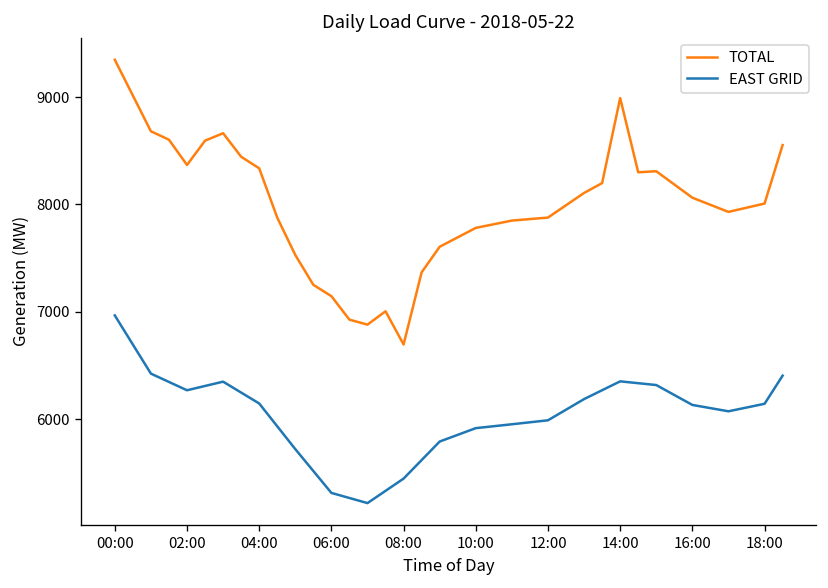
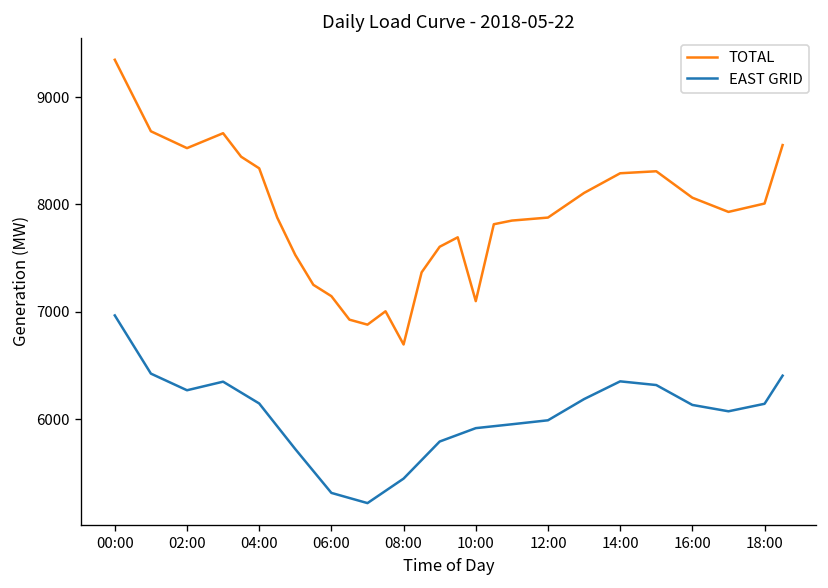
TOTAL, 02:00: 8400 -> 8500
TOTAL, 10:00: 7800 -> 7100
TOTAL, 14:00: 9000 -> 8300
